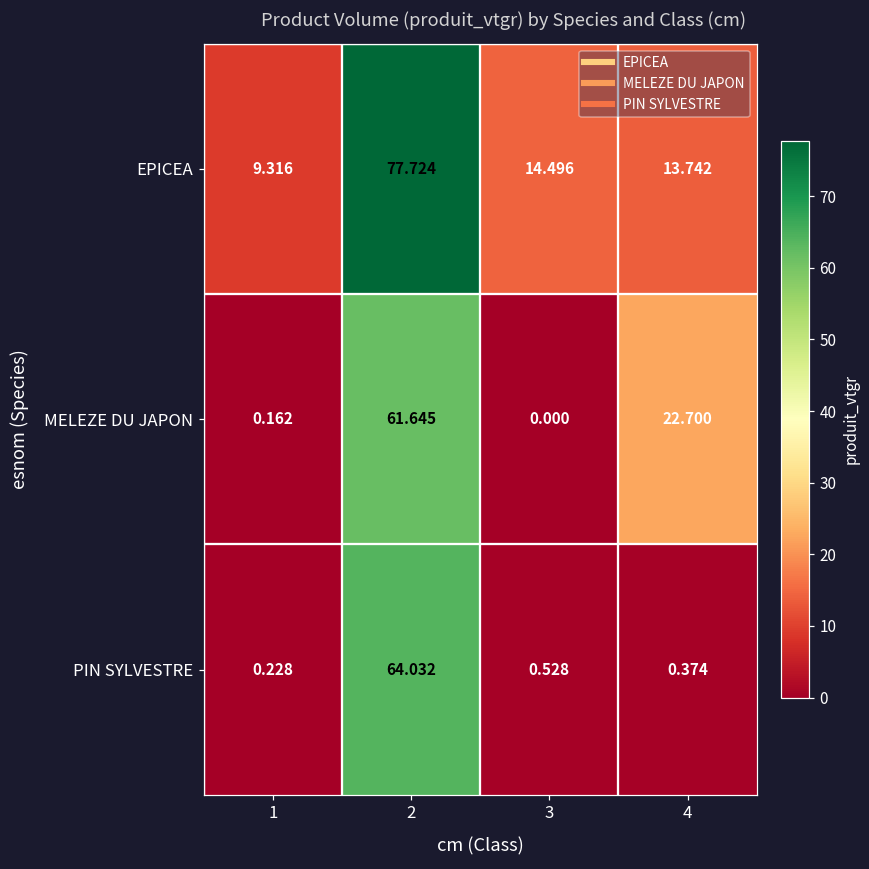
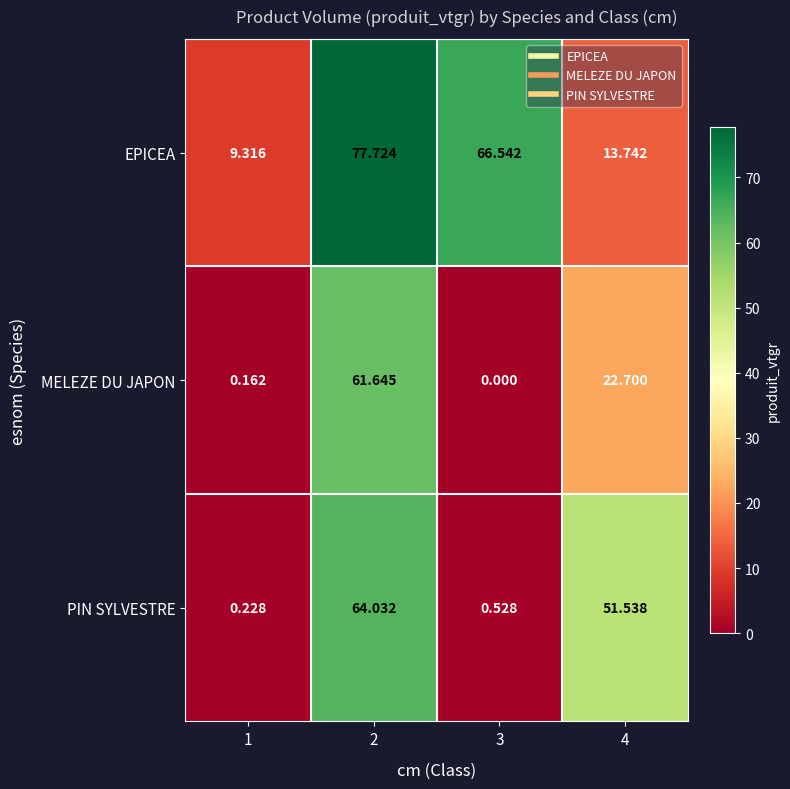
EPICEA, 3: 14.496 -> 66.542
PIN SYLVESTRE, 4: 0.374 -> 51.538
